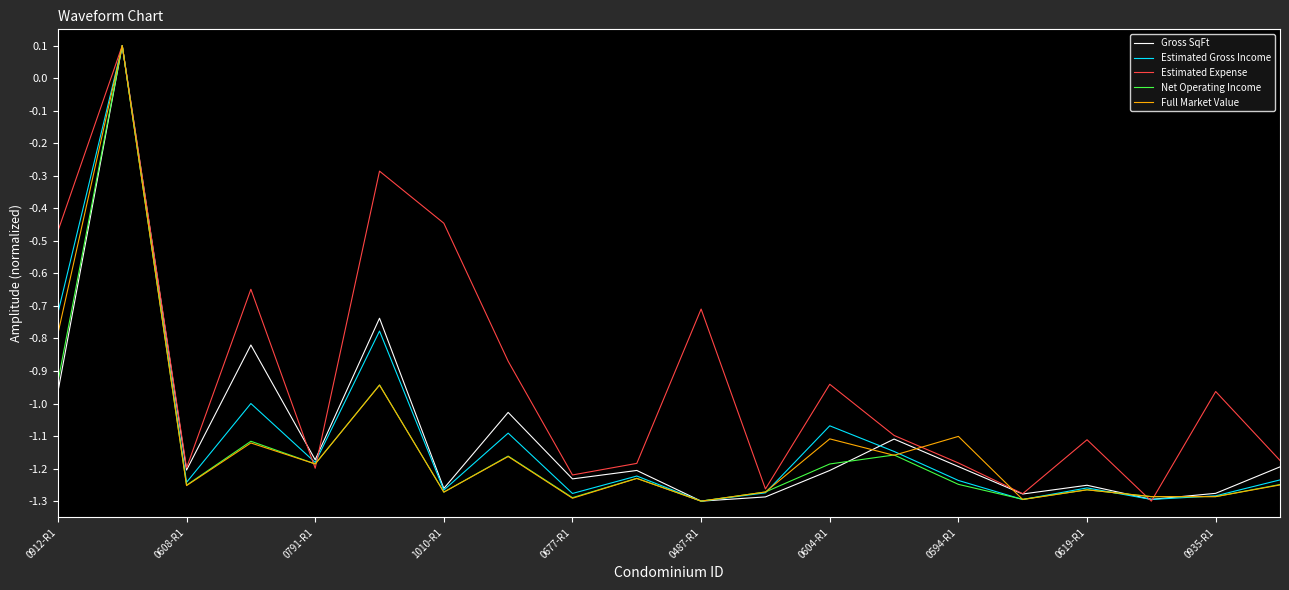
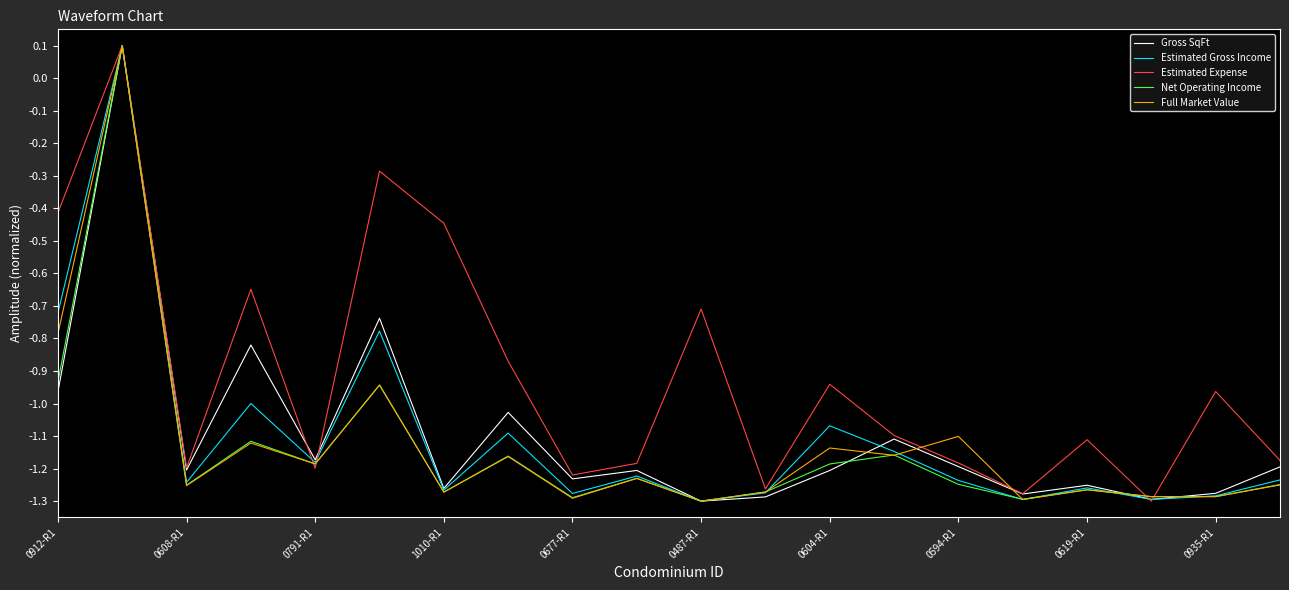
Estimated Expense, 0912-R1: -0.47 -> -0.41
Full Market Value, 0604-R1: -1.11 -> -1.14
